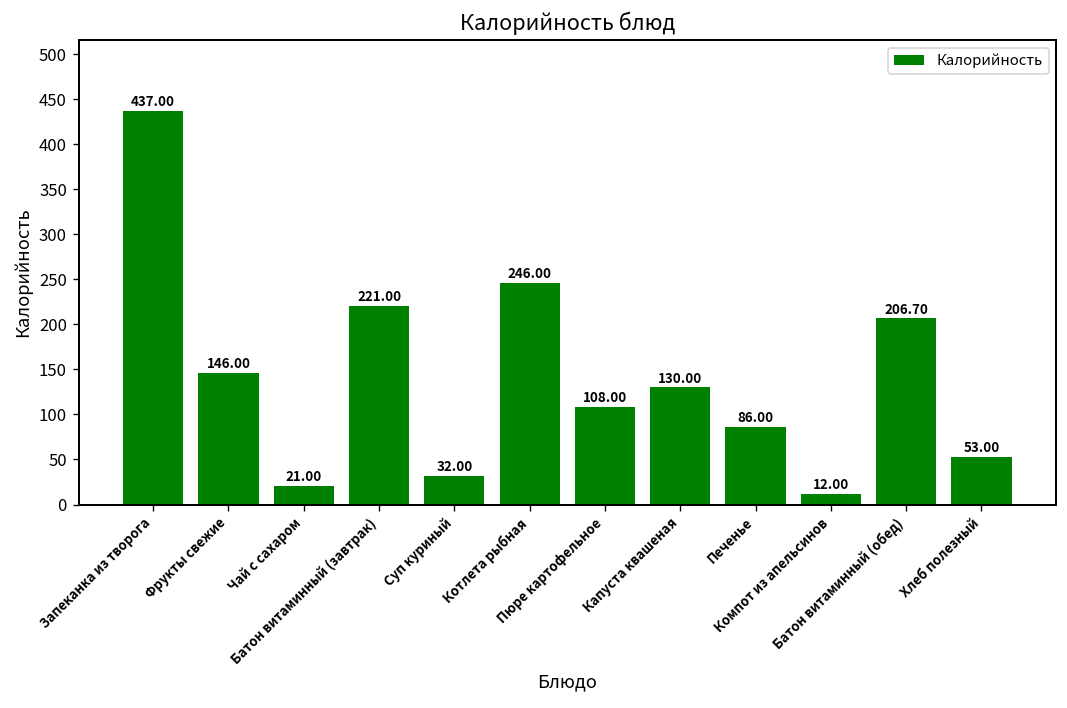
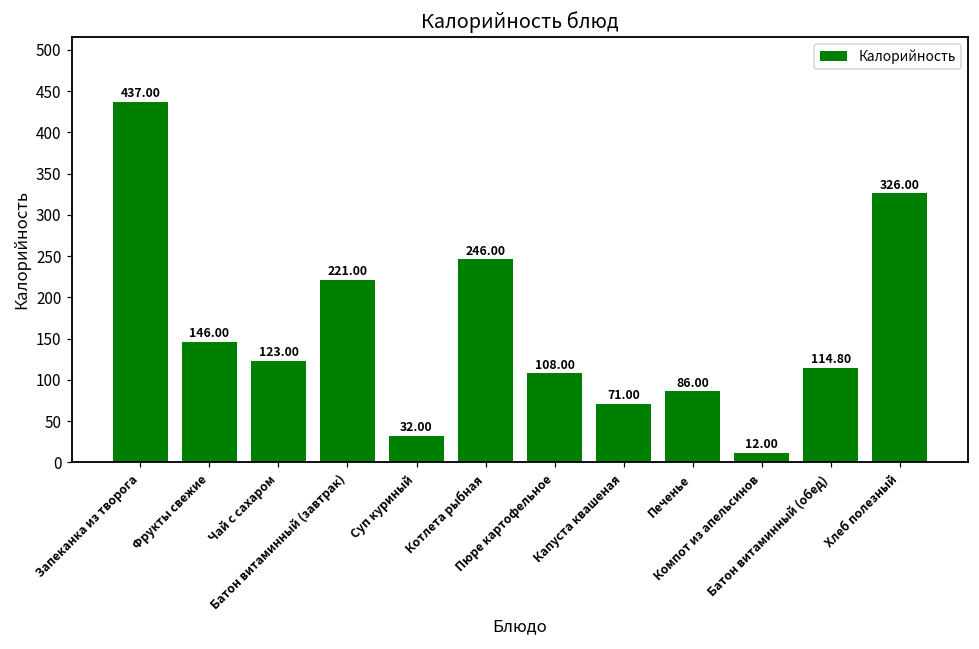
Чай с сахаром: 21.00 -> 123.00
Капуста квашеная: 130.00 -> 71.00
Батон витаминный (обед): 206.70 -> 114.80
Хлеб полезный: 53.00 -> 326.00
